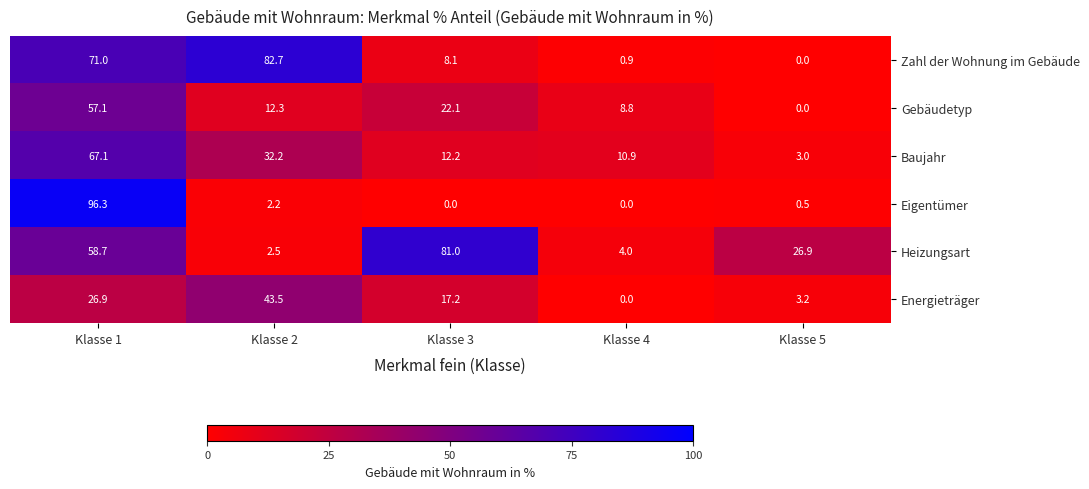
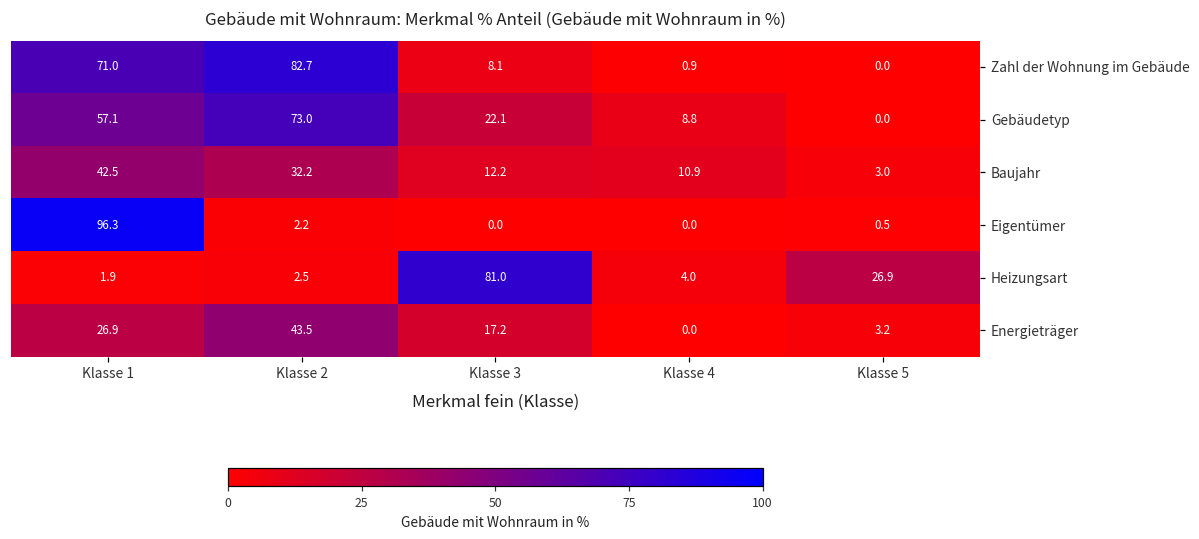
Gebäudetyp, Klasse 2: 12.3 -> 73.0
Baujahr, Klasse 1: 67.1 -> 42.5
Heizungsart, Klasse 1: 58.7 -> 1.9
